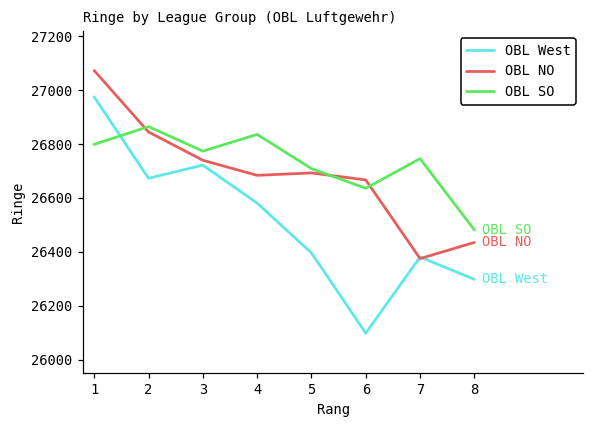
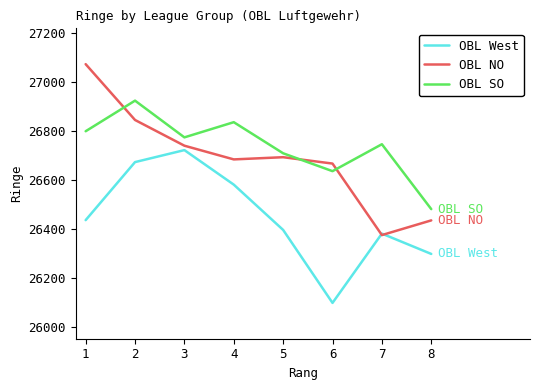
OBL West, 1: 26980 -> 26440
OBL SO, 2: 26870 -> 26920
